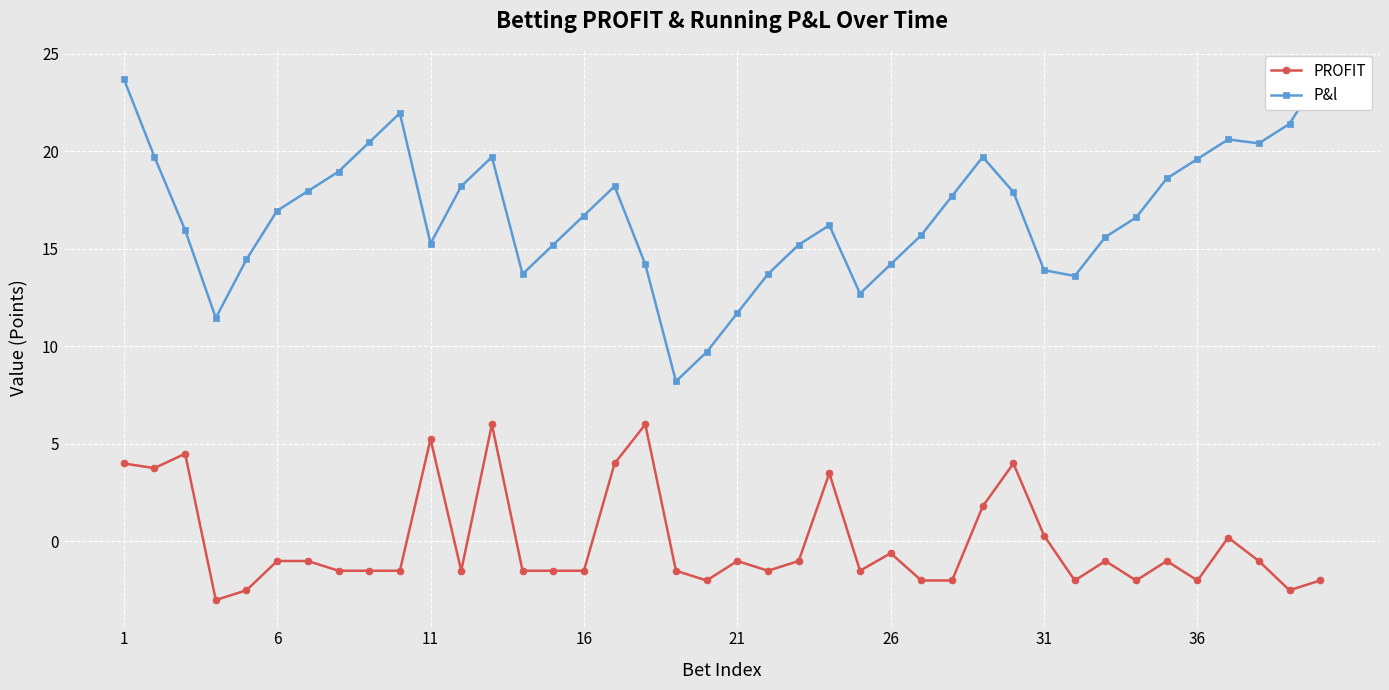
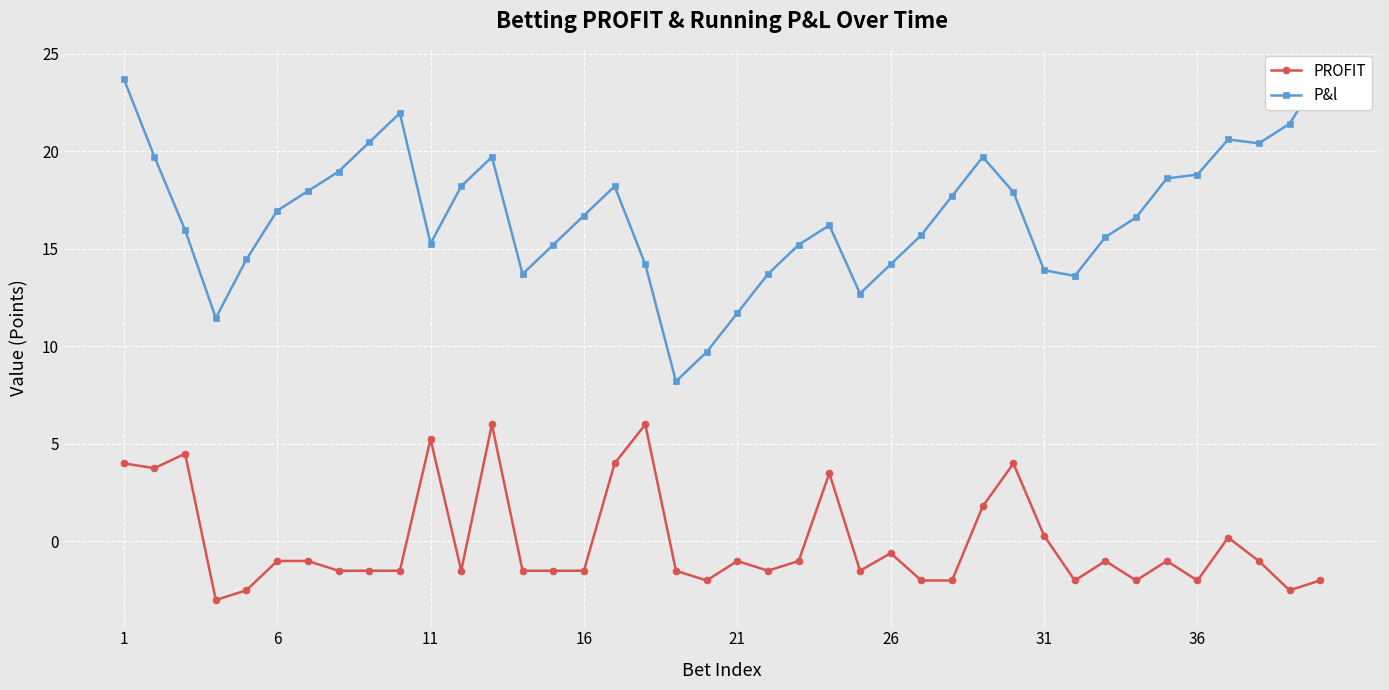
P&l, 36: 19.6 -> 18.8
